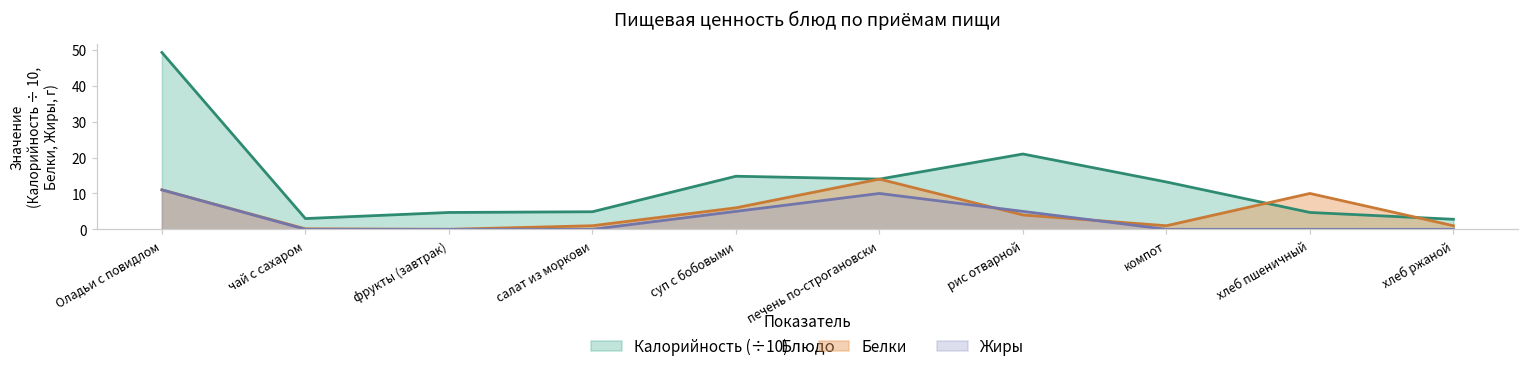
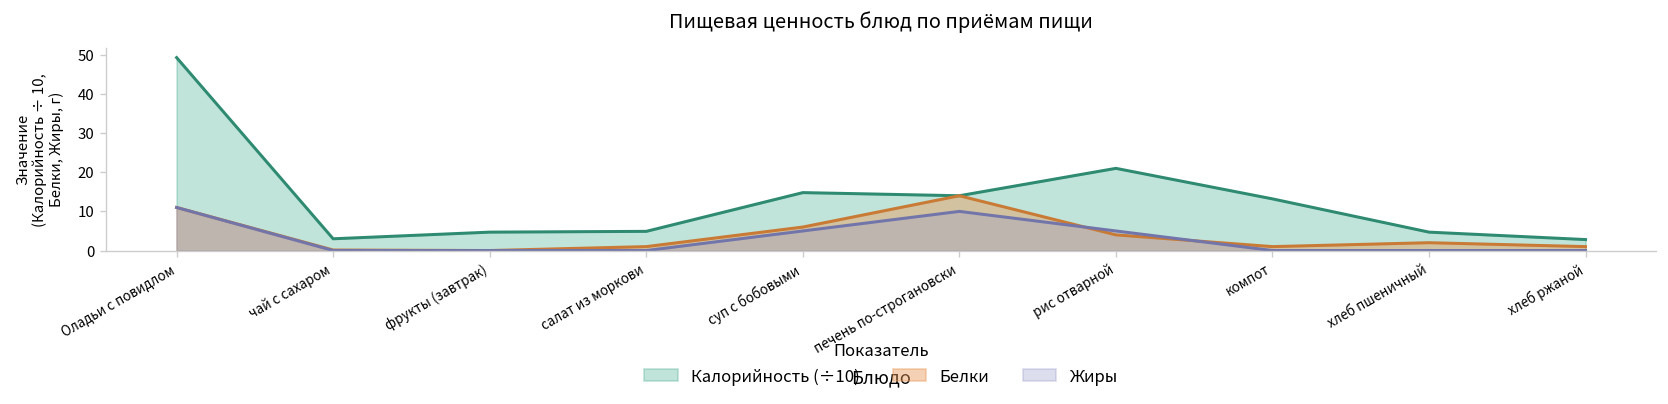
Белки, хлеб пшеничный: 10 -> 2
